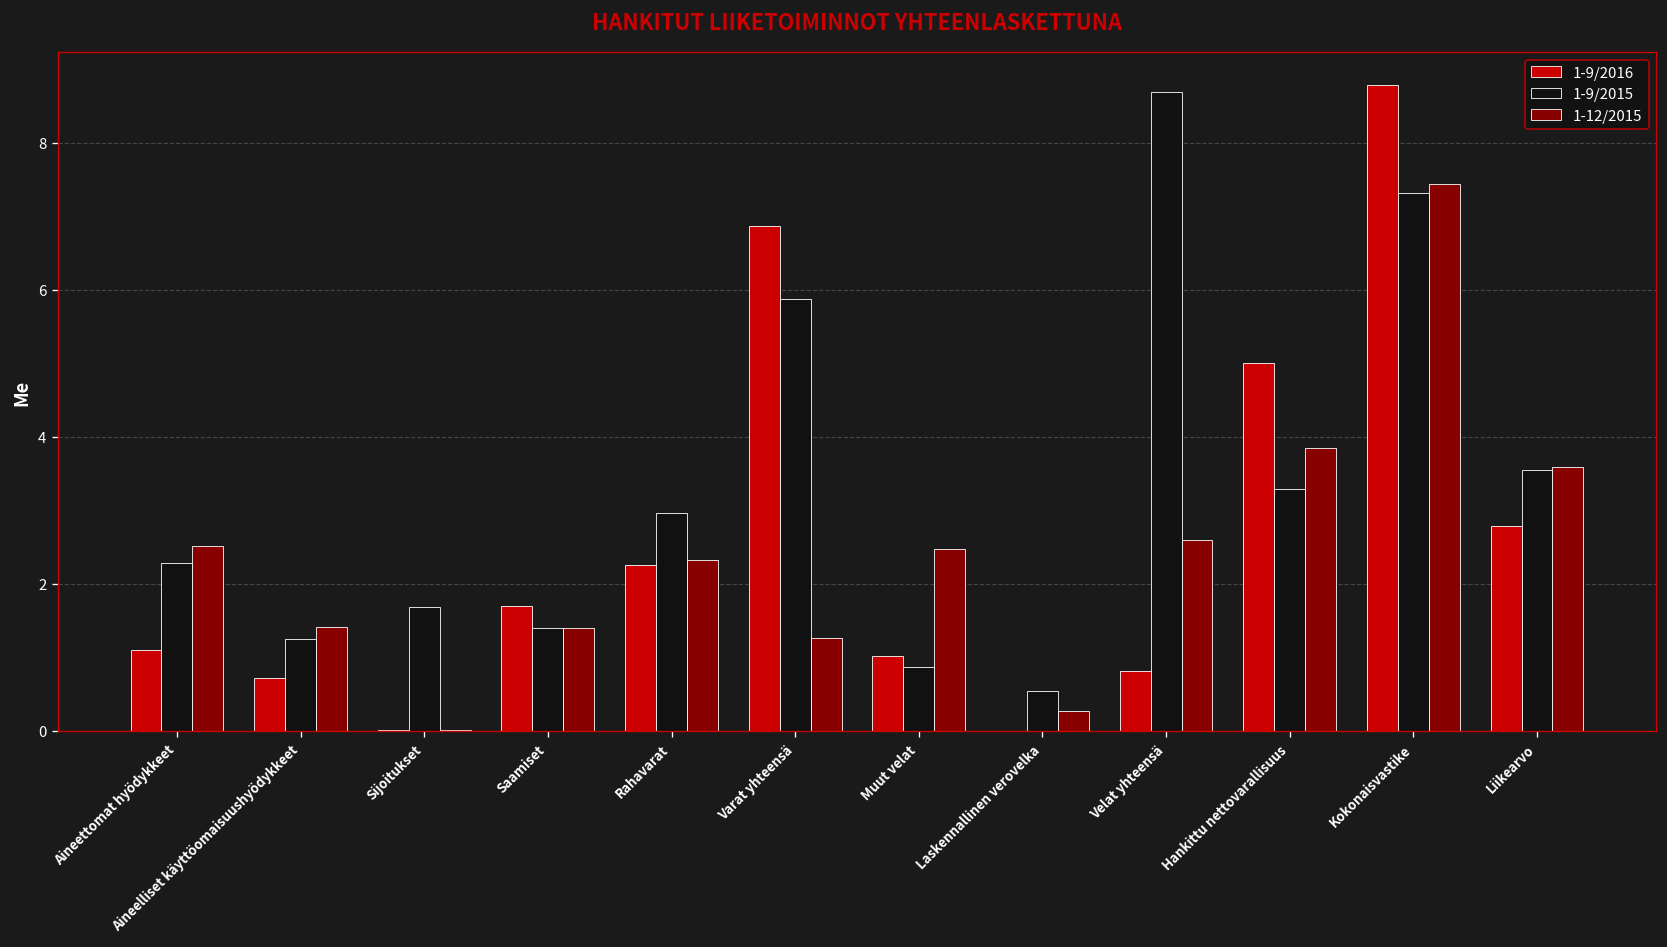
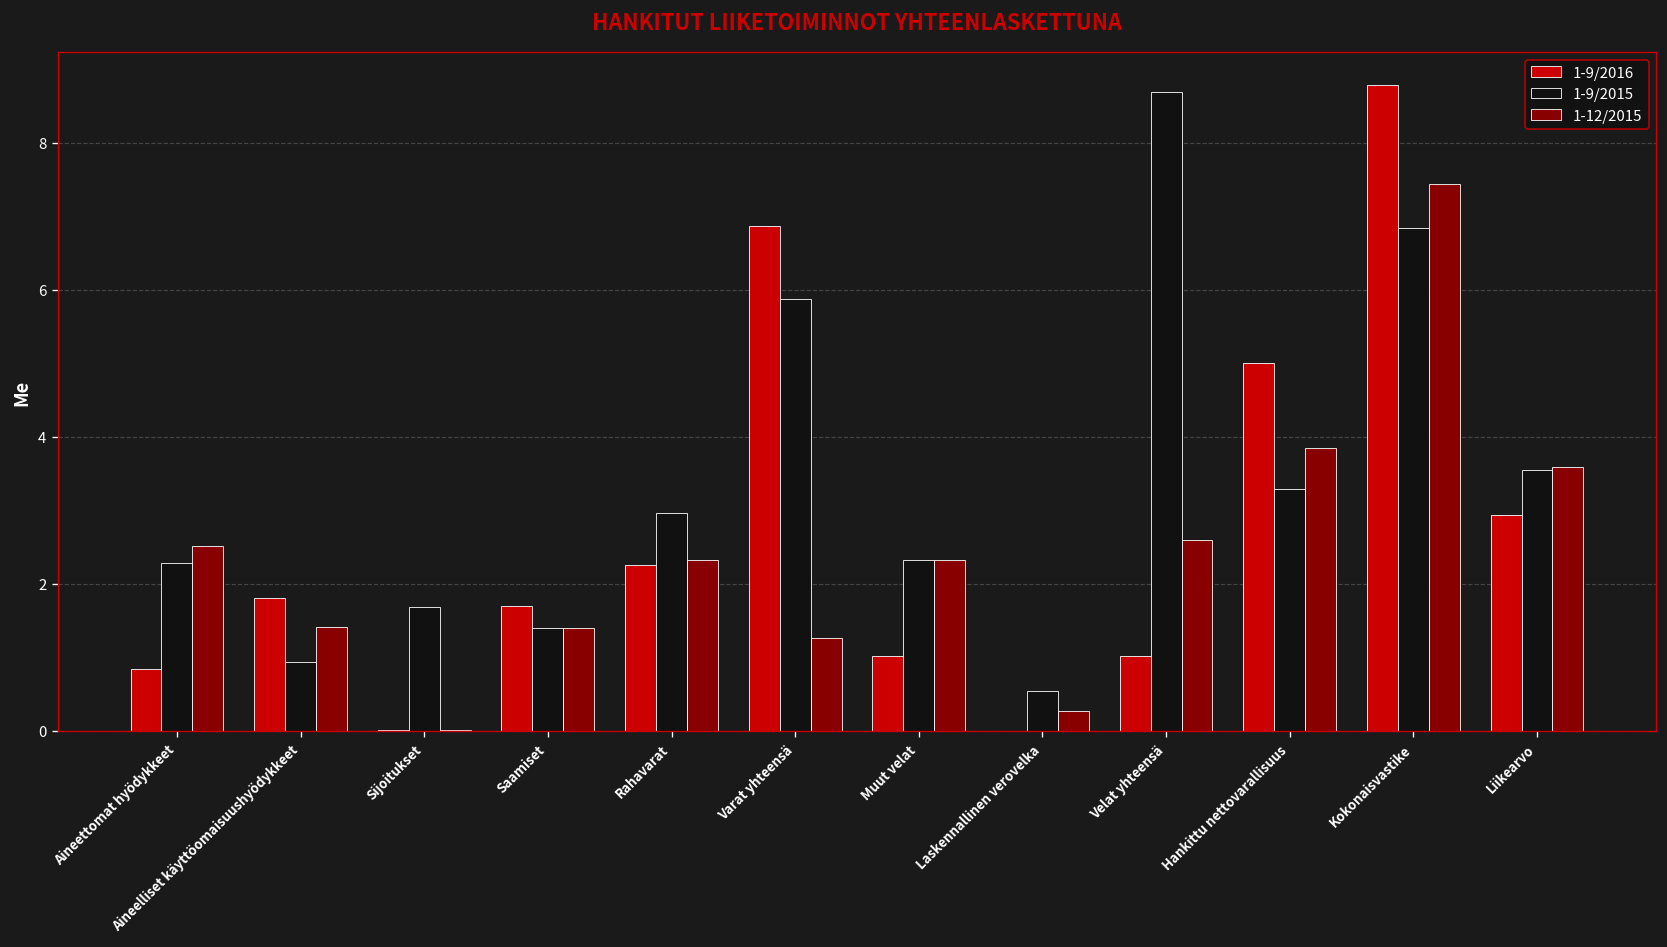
1-9/2016, Aineettomat hyödykkeet: 1.1 -> 0.8
1-9/2016, Aineelliset käyttöomaisuushyödykkeet: 0.7 -> 1.8
1-9/2015, Aineelliset käyttöomaisuushyödykkeet: 1.2 -> 0.9
1-9/2015, Muut velat: 0.9 -> 2.3
1-12/2015, Muut velat: 2.5 -> 2.3
1-9/2016, Velat yhteensä: 0.8 -> 1.0
1-9/2015, Kokonaisvastike: 7.3 -> 6.8
1-9/2016, Liikearvo: 2.8 -> 2.9
